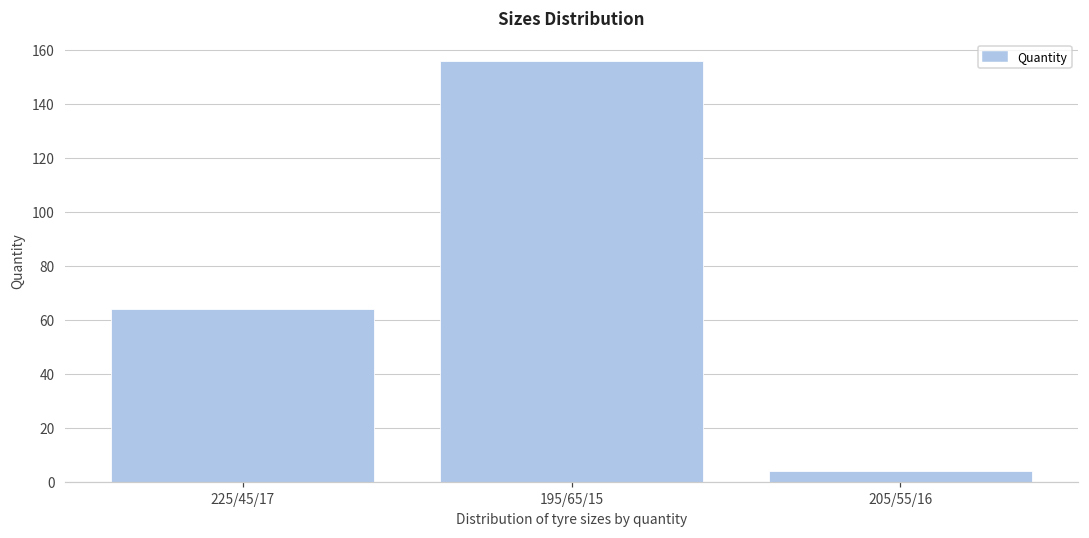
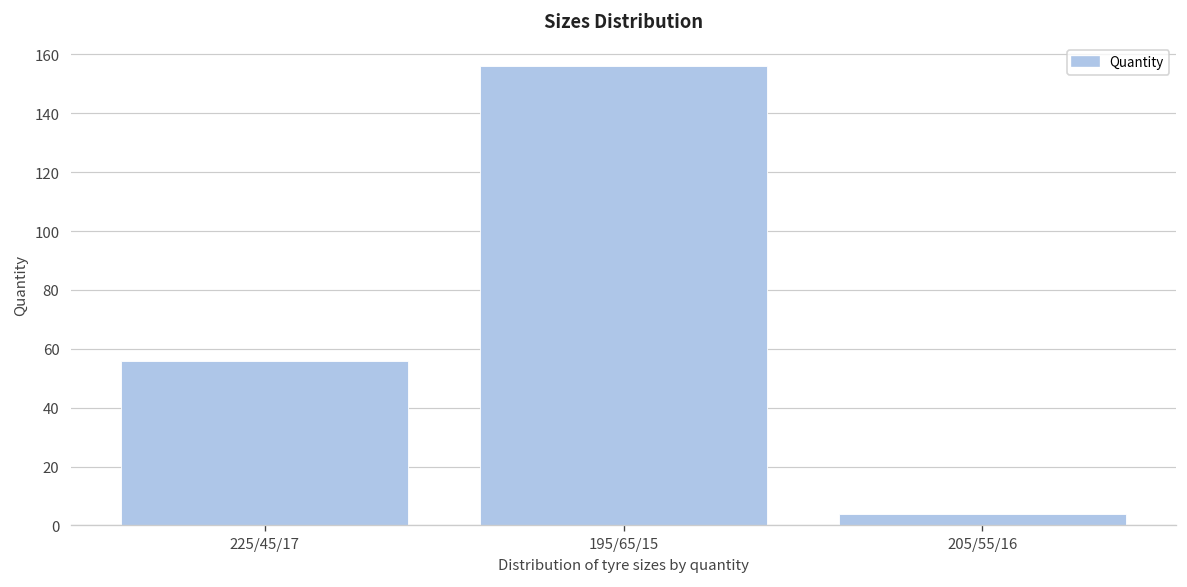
225/45/17: 64 -> 56
